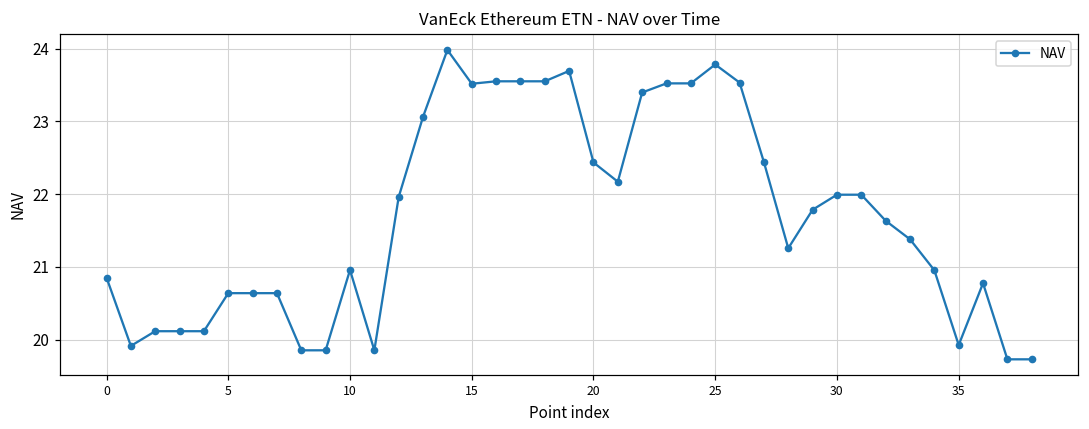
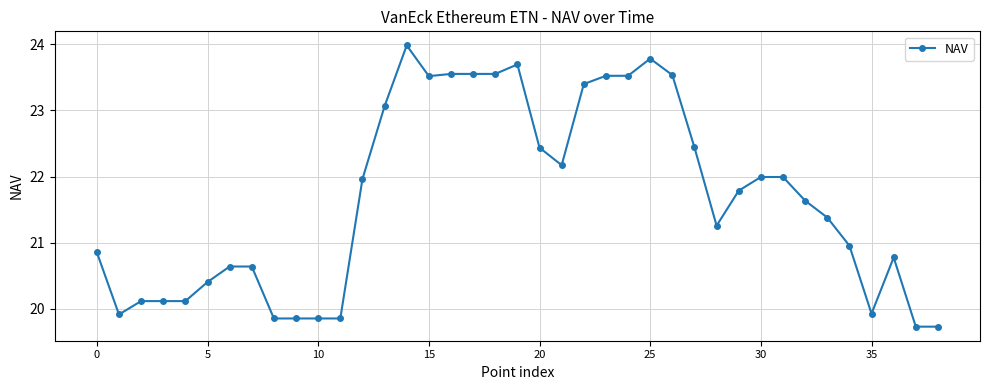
5: 20.6 -> 20.4
10: 21.0 -> 19.9
